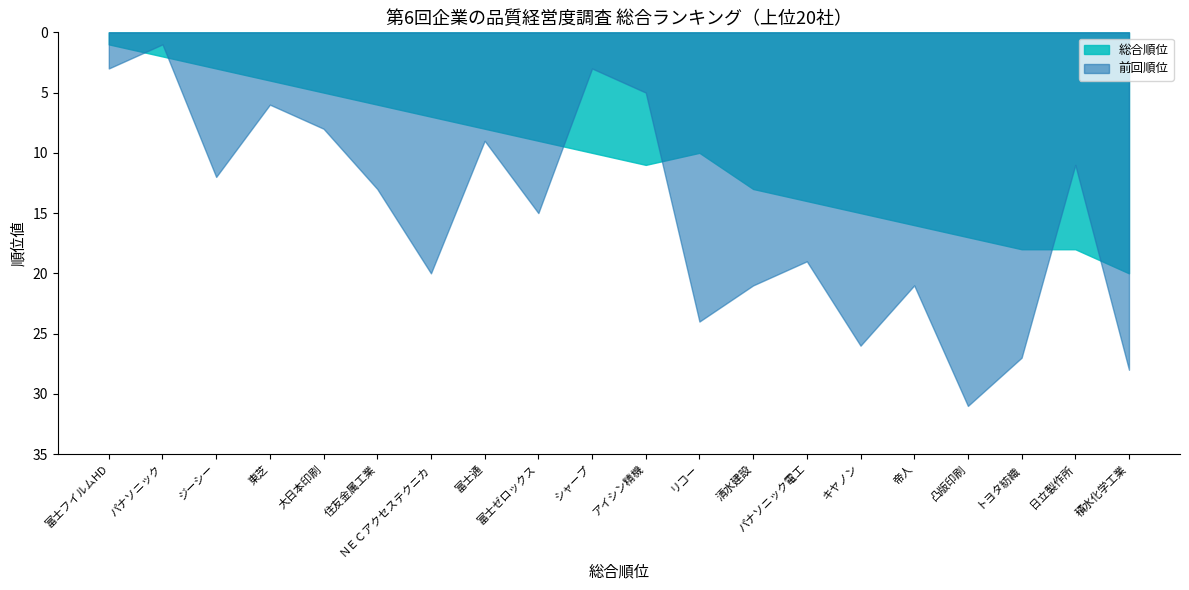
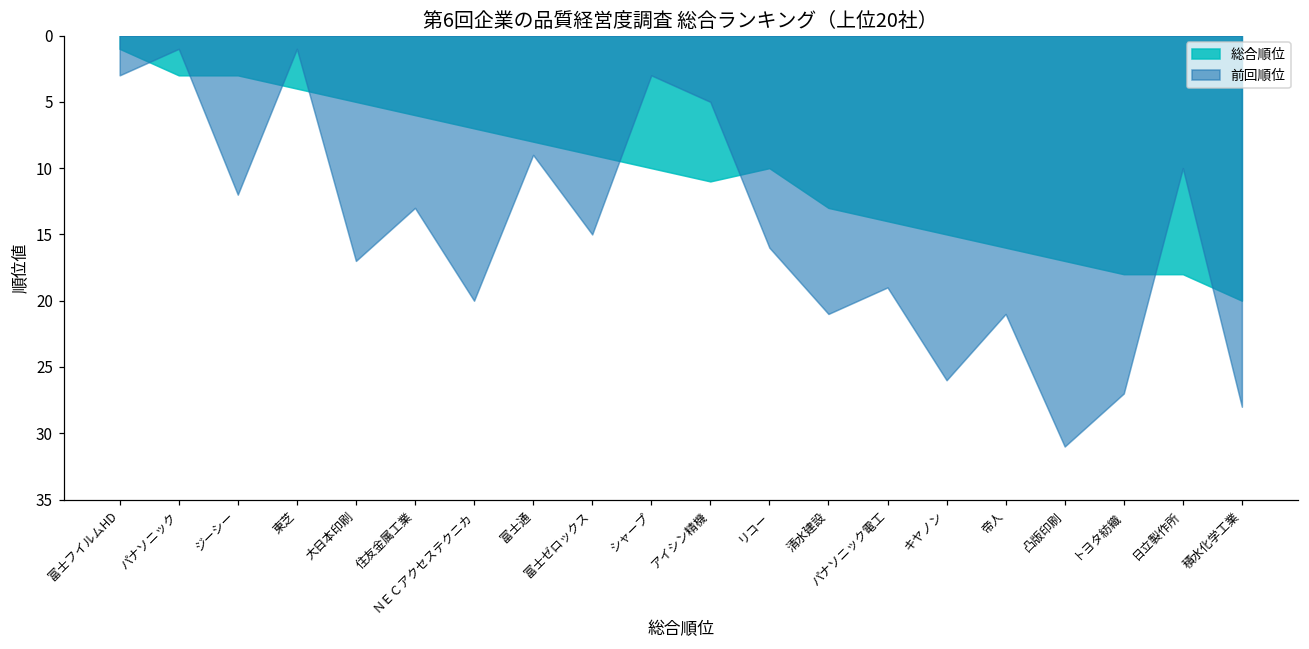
総合順位, パナソニック: 2 -> 3
前回順位, 東芝: 6 -> 1
前回順位, 大日本印刷: 8 -> 17
前回順位, リコー: 24 -> 16
前回順位, 日立製作所: 11 -> 10
